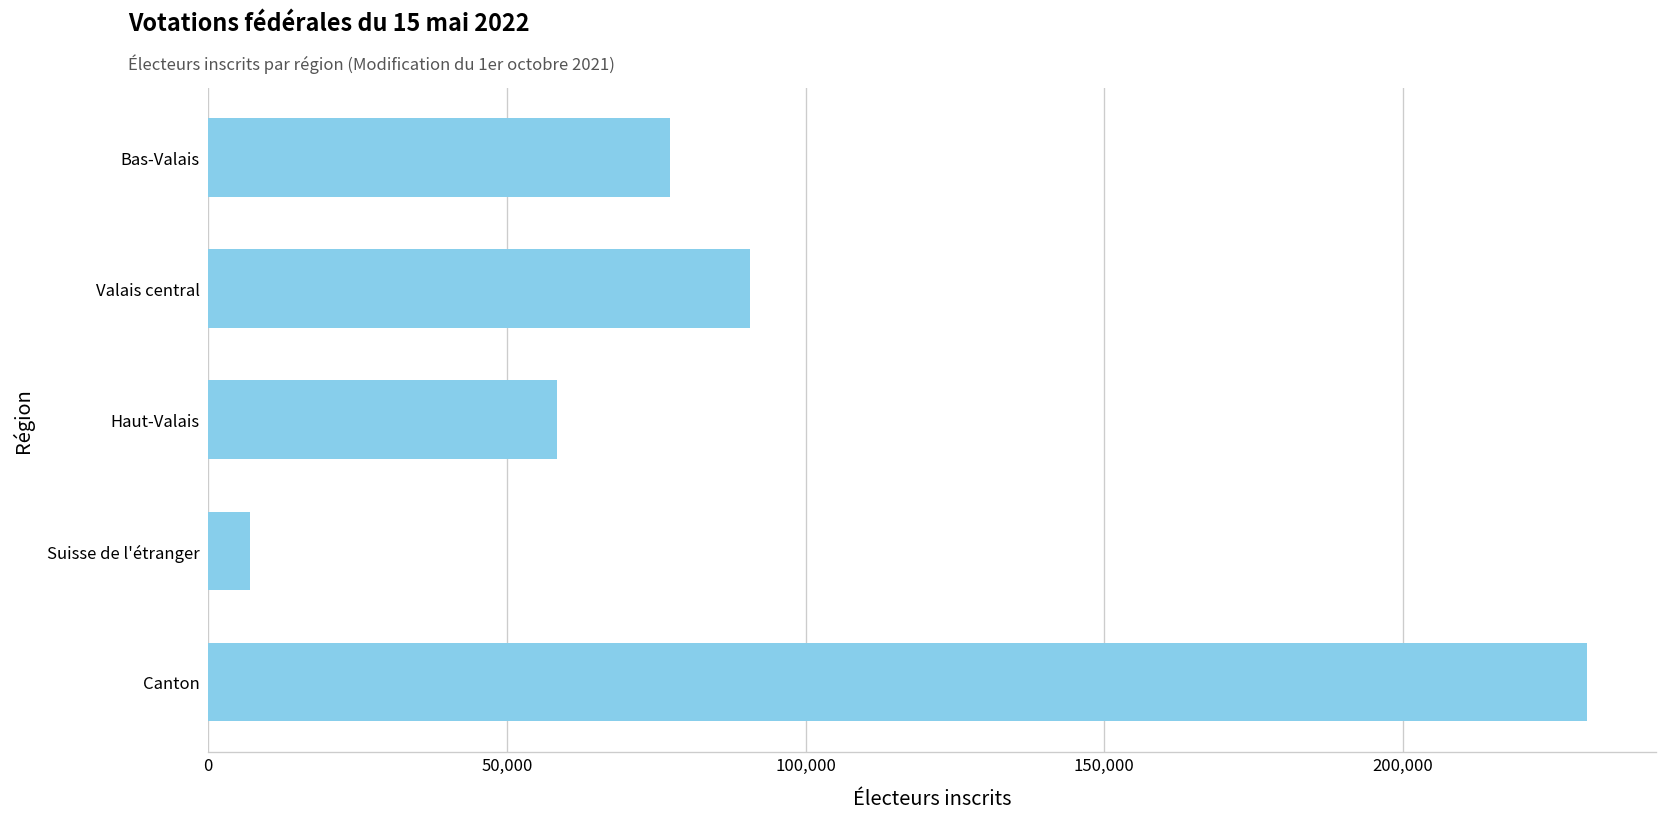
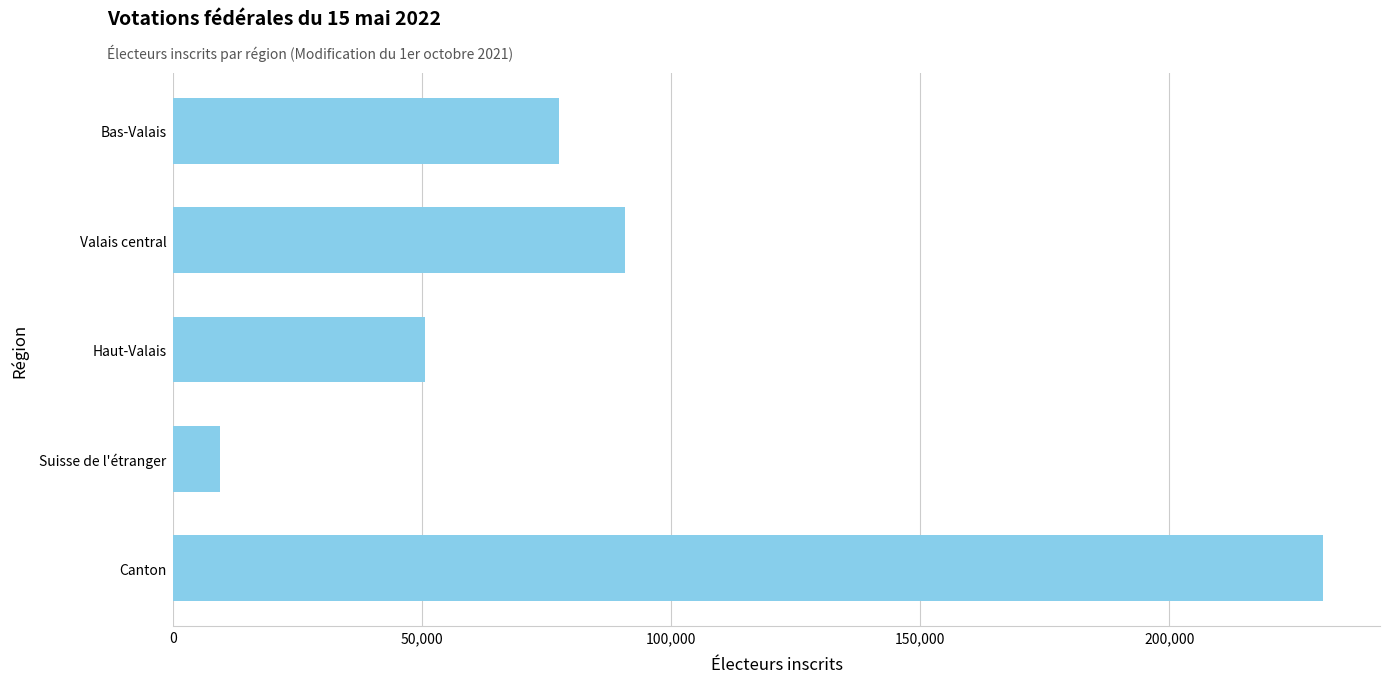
Haut-Valais: 58,000 -> 51,000
Suisse de l'étranger: 7,000 -> 9,000
